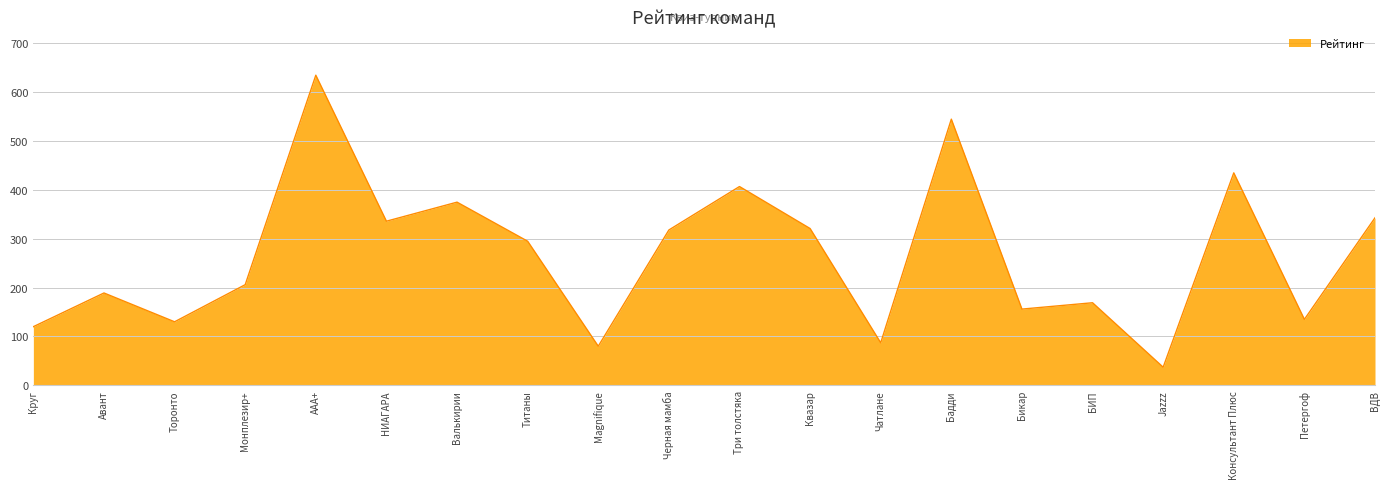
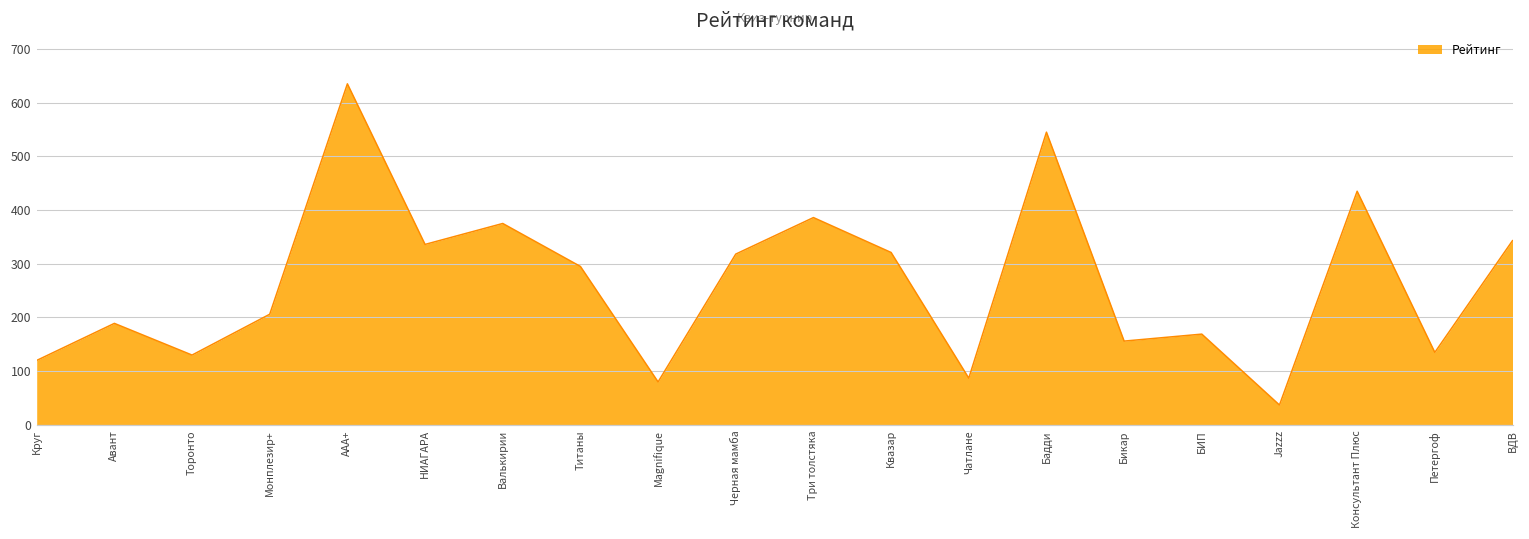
Три толстяка: 410 -> 390
